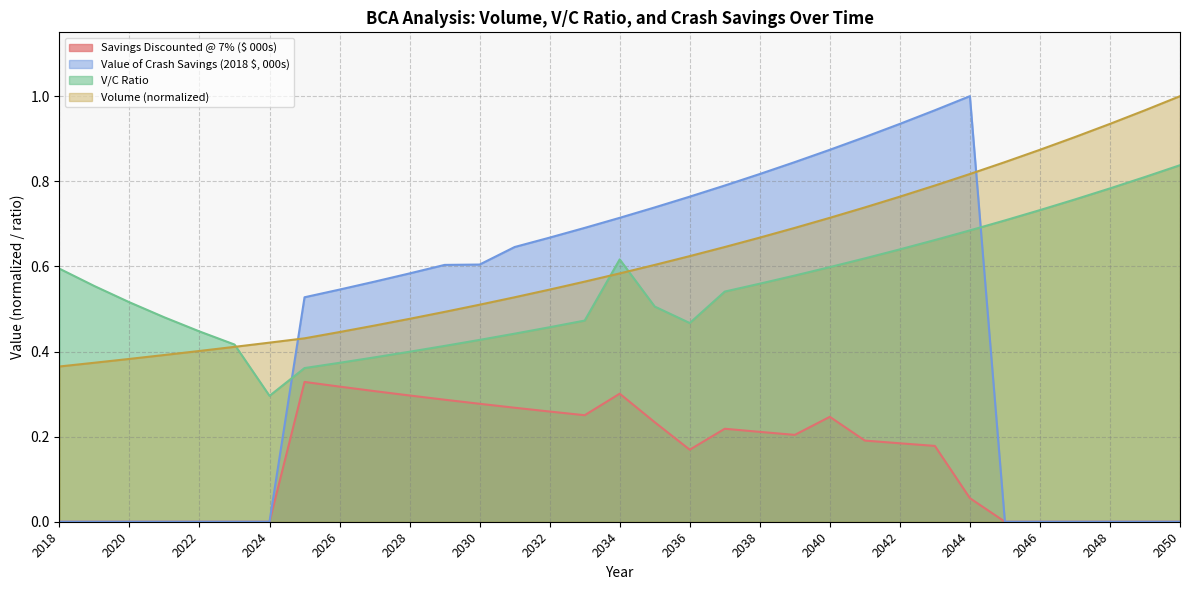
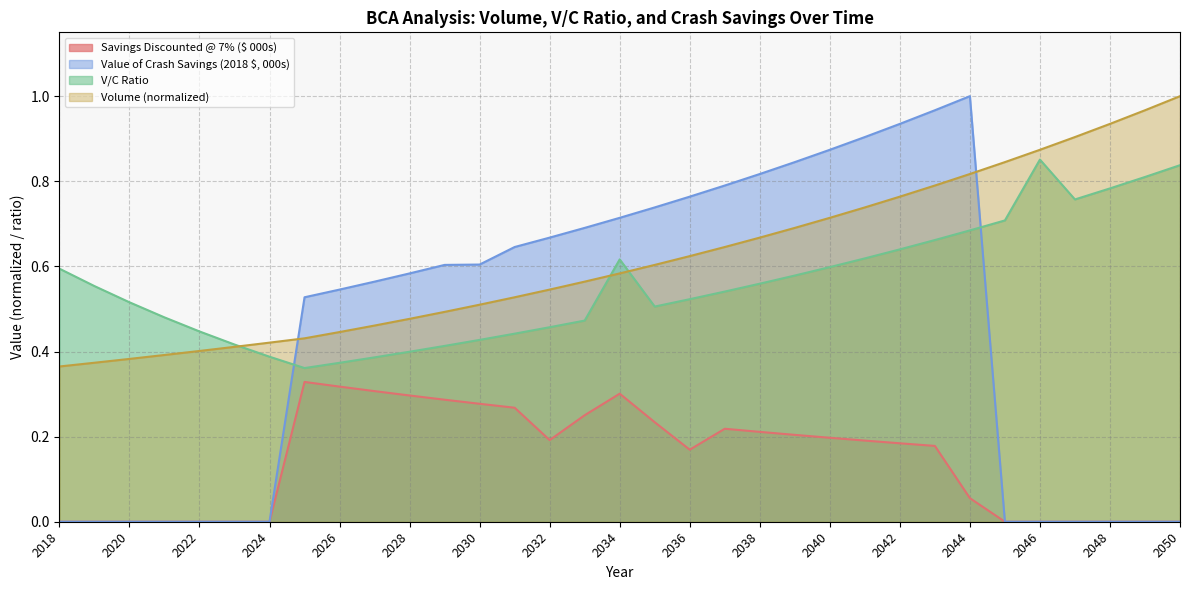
V/C Ratio, 2024: 0.30 -> 0.39
Savings Discounted @ 7% ($ 000s), 2032: 0.26 -> 0.19
V/C Ratio, 2036: 0.47 -> 0.52
Savings Discounted @ 7% ($ 000s), 2040: 0.25 -> 0.20
V/C Ratio, 2046: 0.73 -> 0.85
